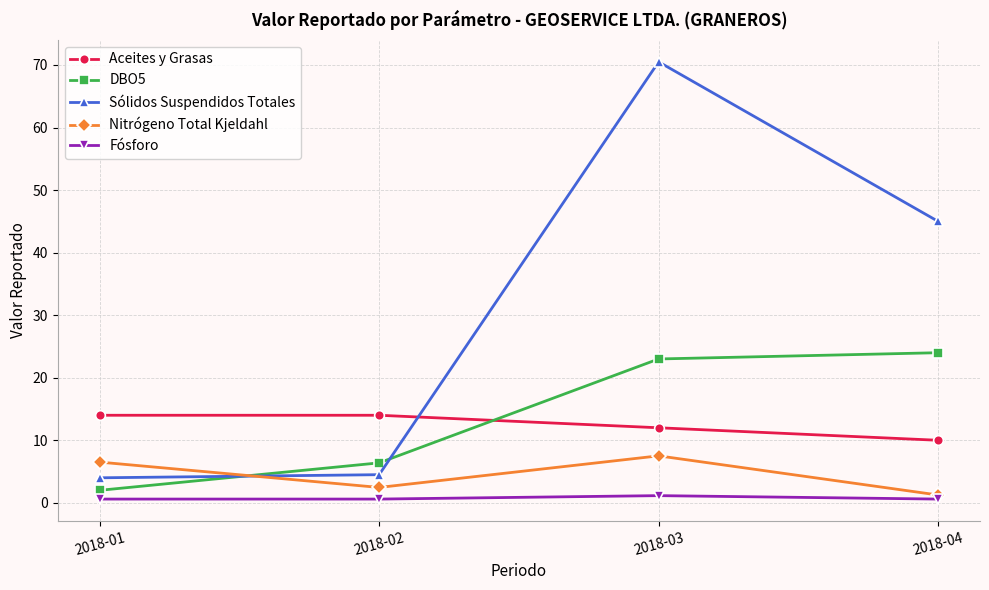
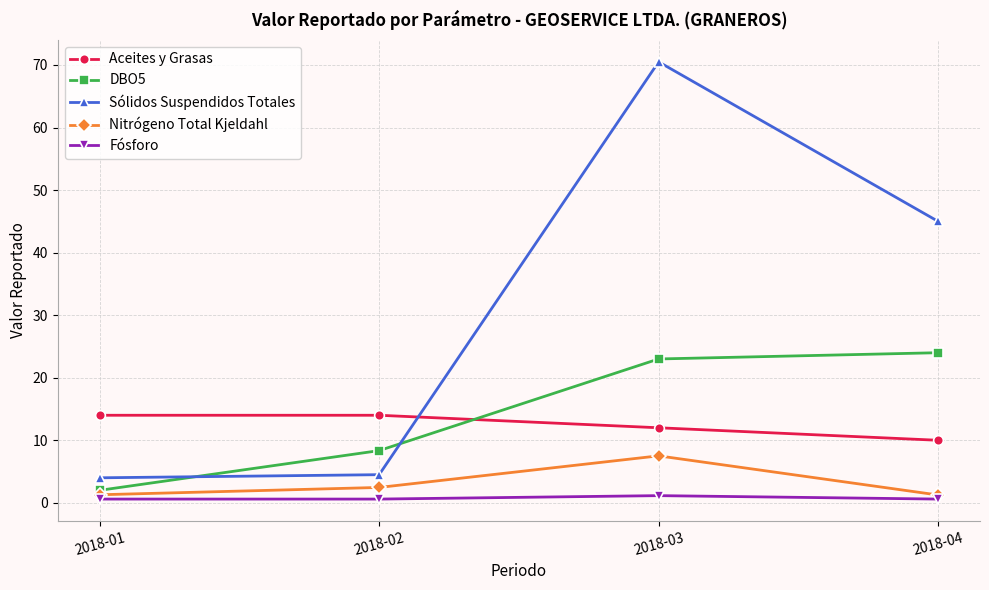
Nitrógeno Total Kjeldahl, 2018-01: 7 -> 1
DBO5, 2018-02: 6 -> 8
